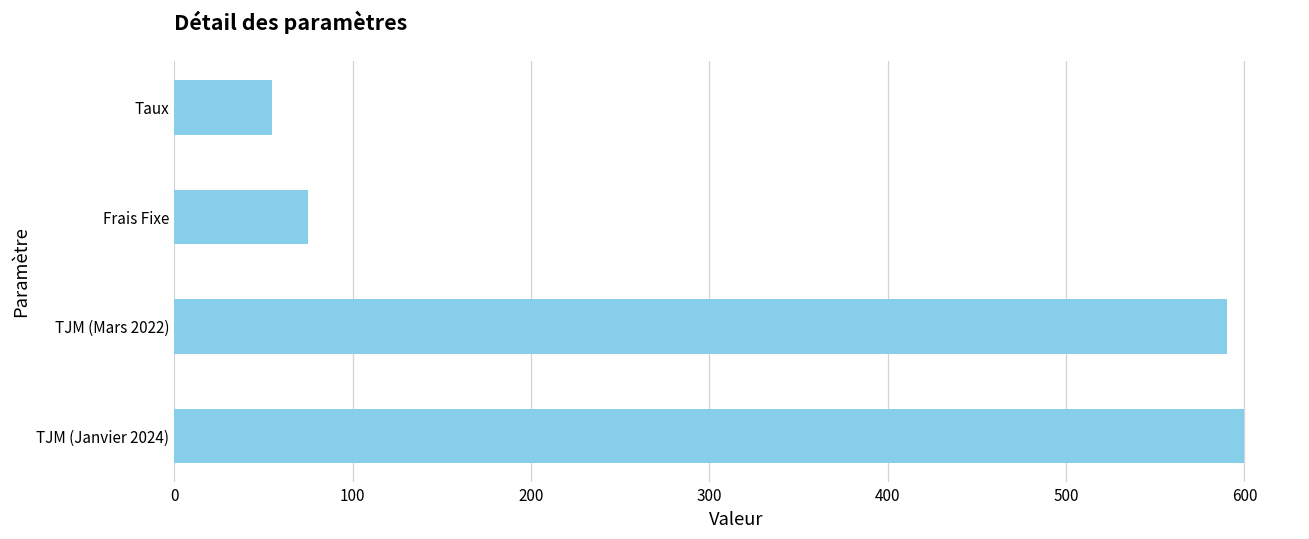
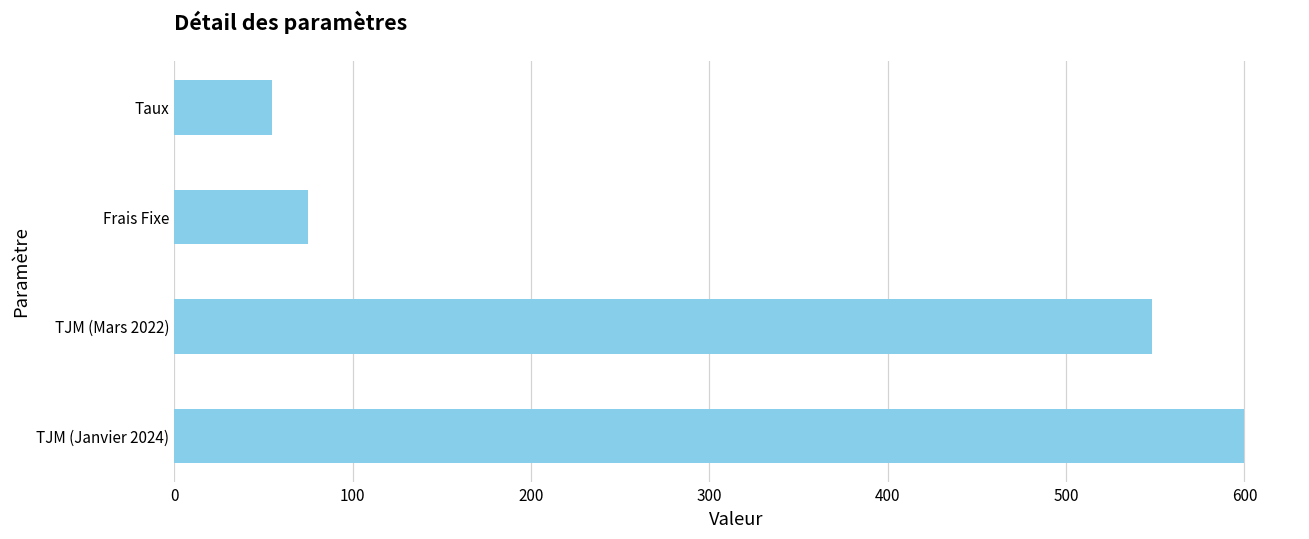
TJM (Mars 2022): 590 -> 548
